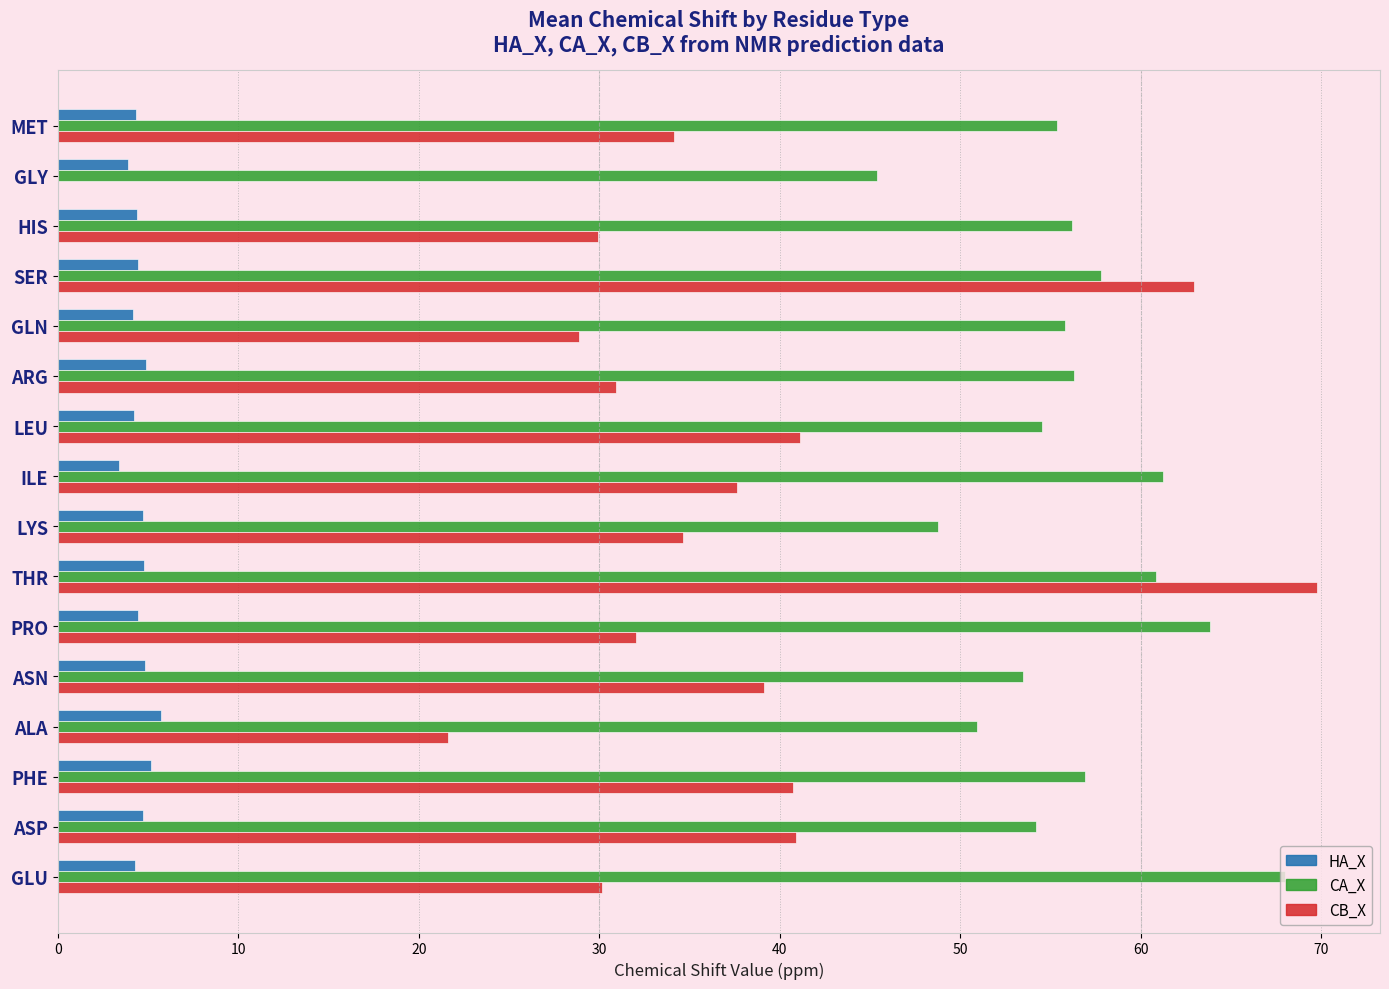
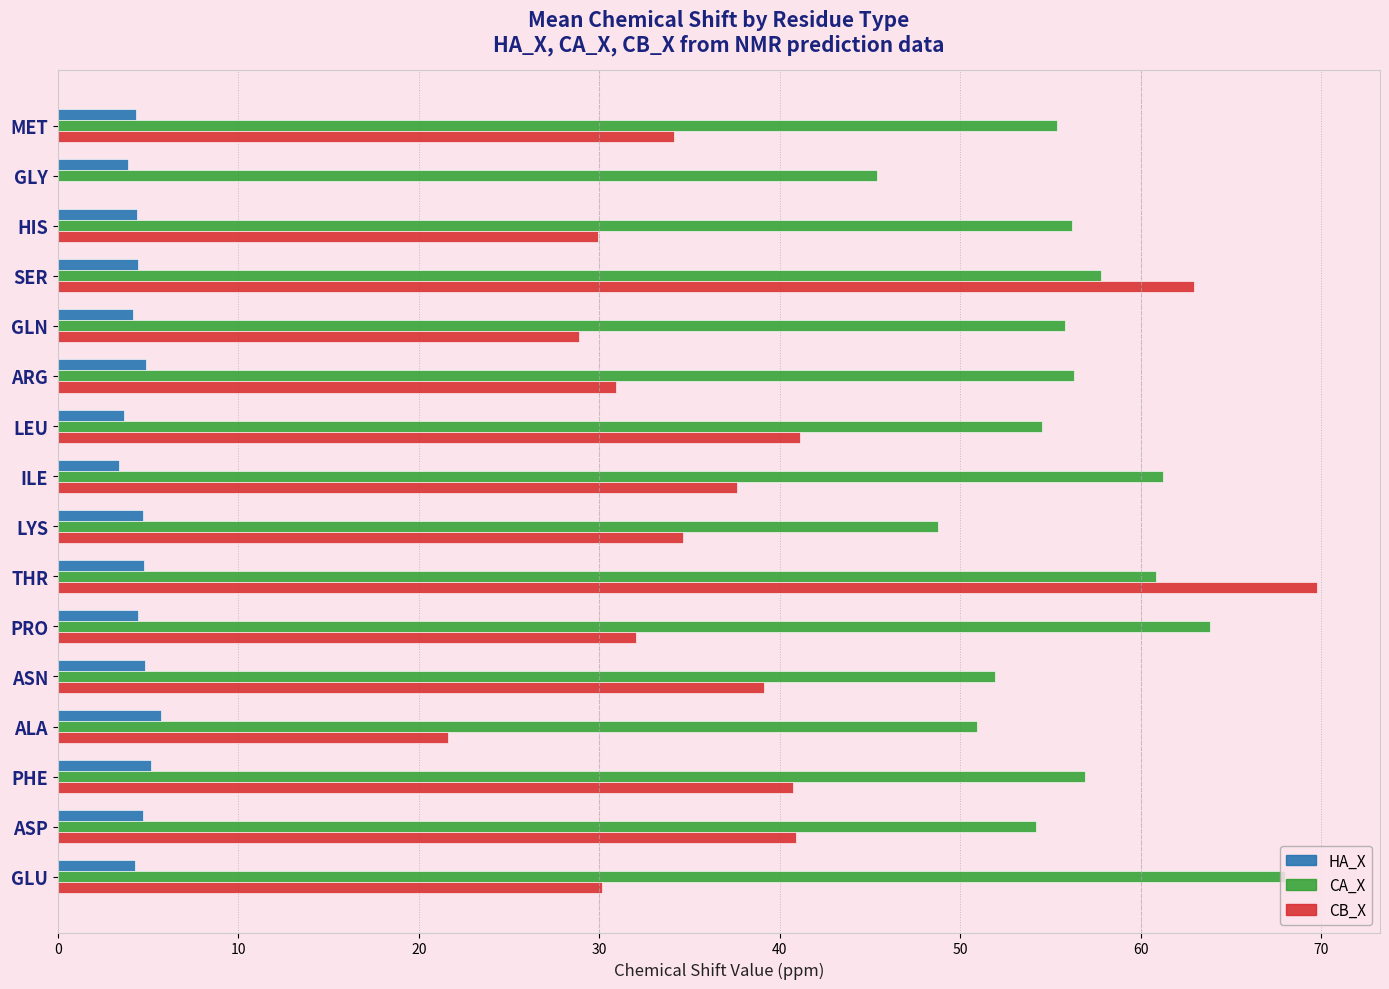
HA_X, LEU: 4.2 -> 3.6
CA_X, ASN: 53.5 -> 51.9
